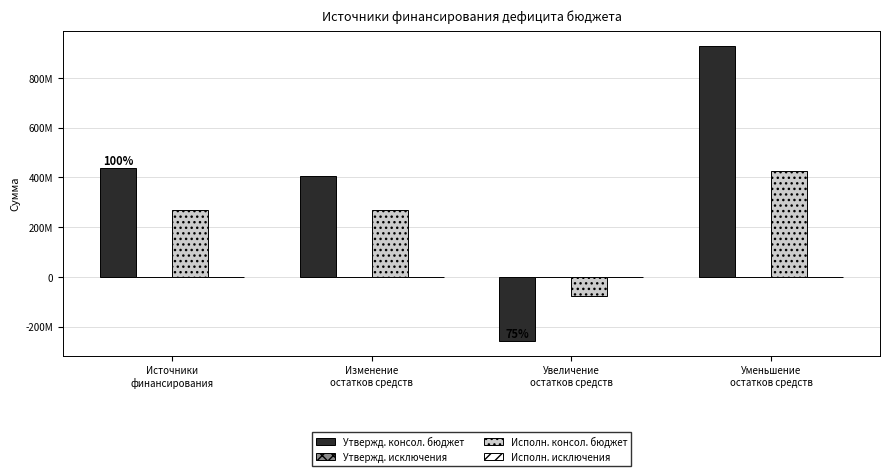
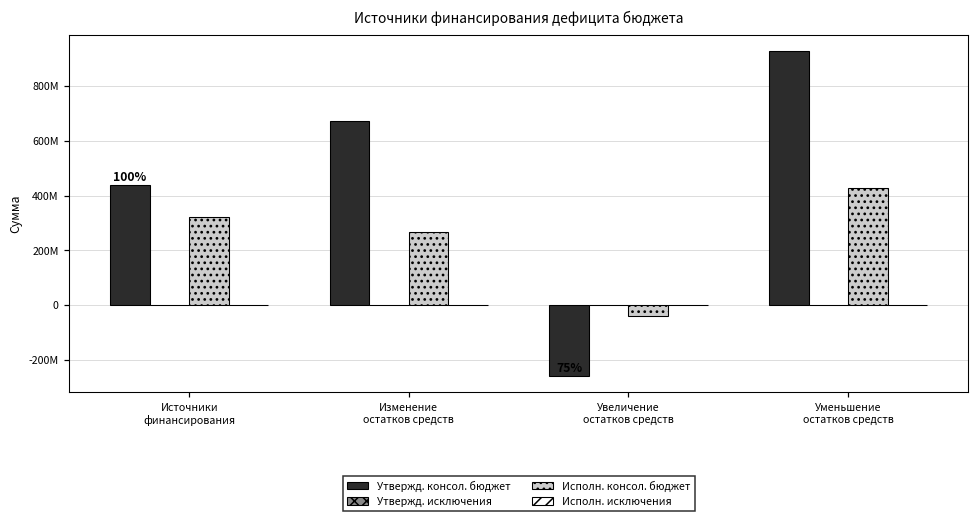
Исполн. консол. бюджет, Источники финансирования: 270000000 -> 320000000
Утвержд. консол. бюджет, Изменение остатков средств: 410000000 -> 670000000
Исполн. консол. бюджет, Увеличение остатков средств: -80000000 -> -40000000
